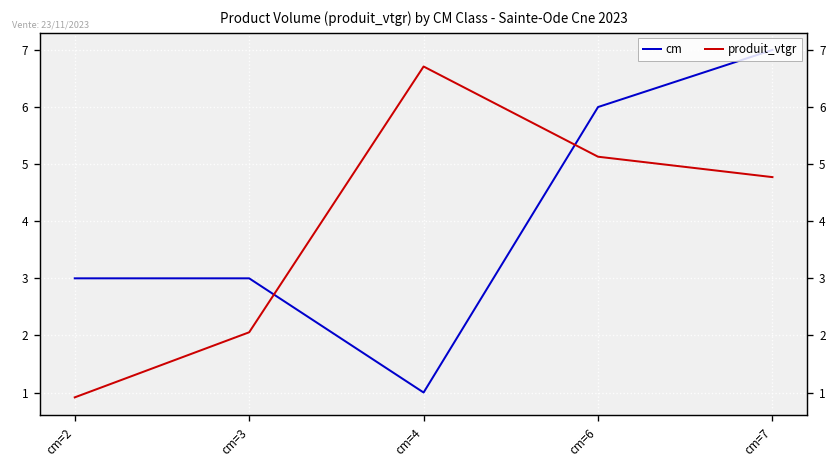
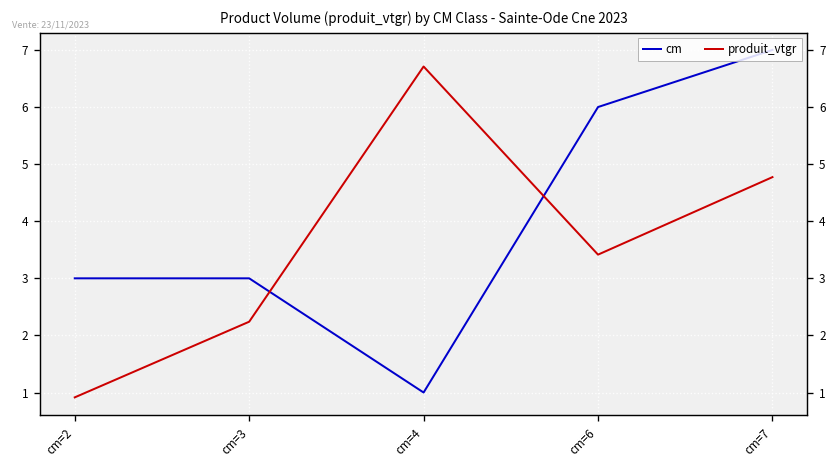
produit_vtgr, cm=3: 2.1 -> 2.2
produit_vtgr, cm=6: 5.1 -> 3.4
